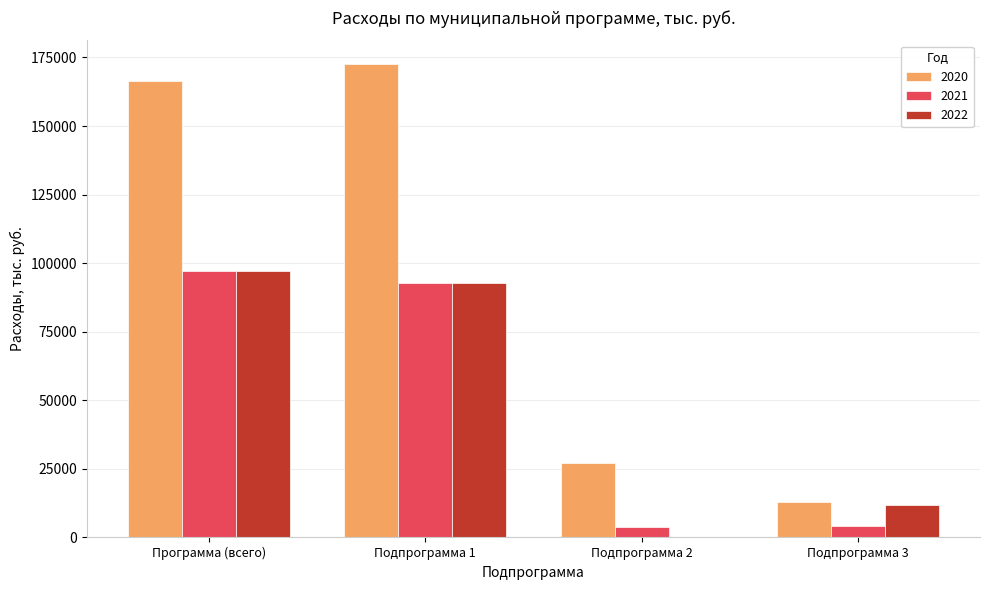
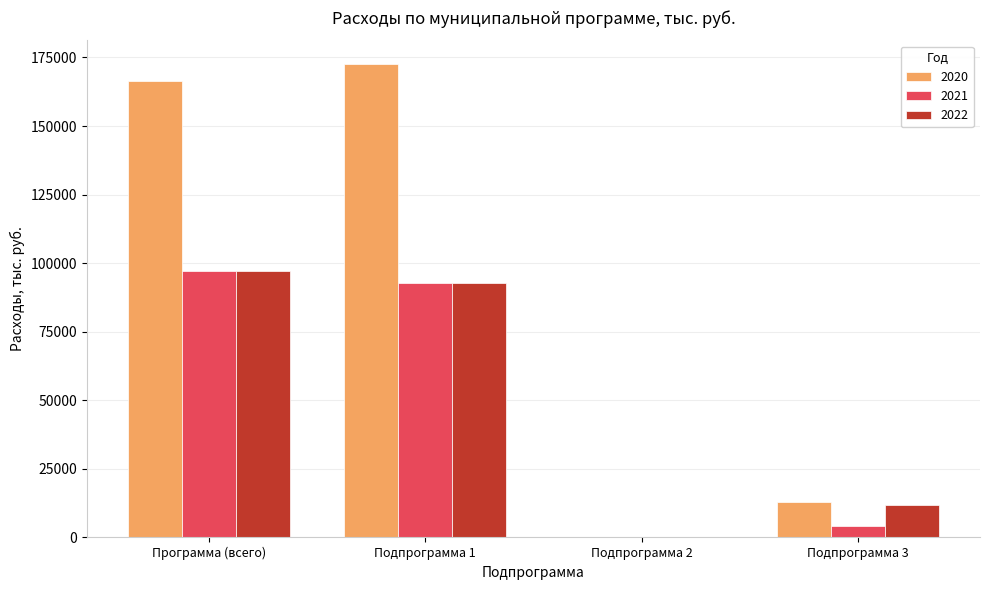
2020, Подпрограмма 2: 27000 -> 0
2021, Подпрограмма 2: 4000 -> 0
